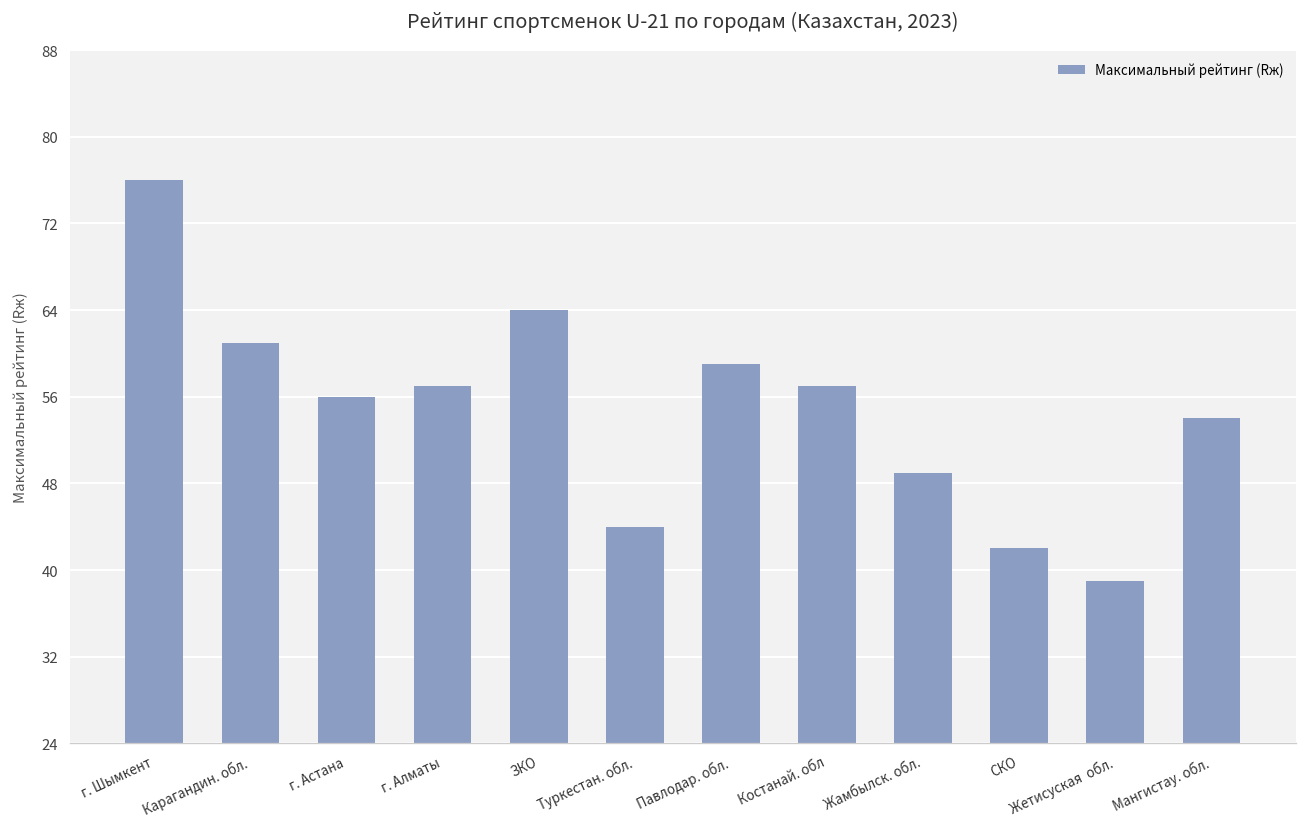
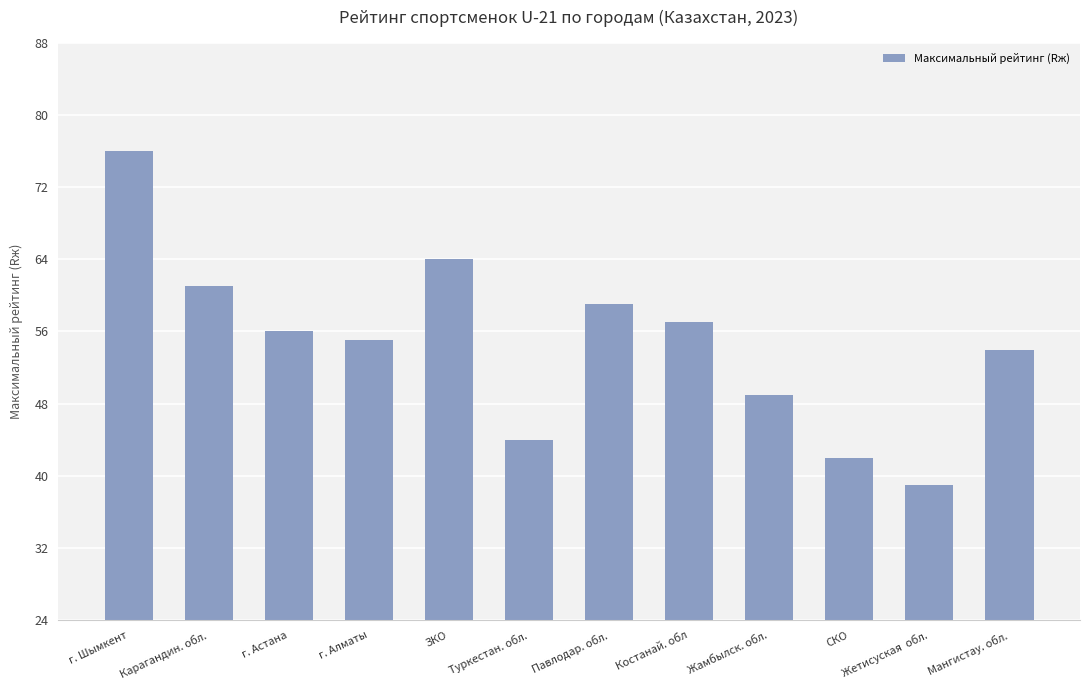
г. Алматы: 57 -> 55
